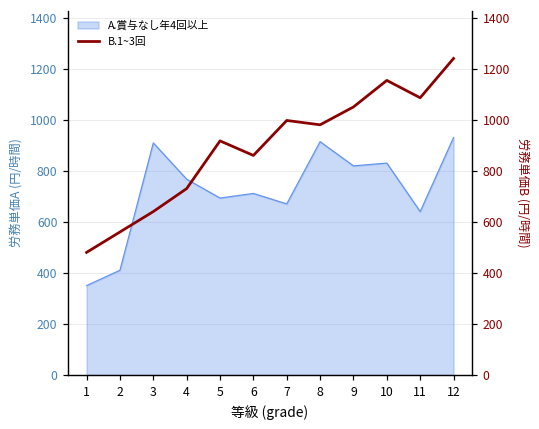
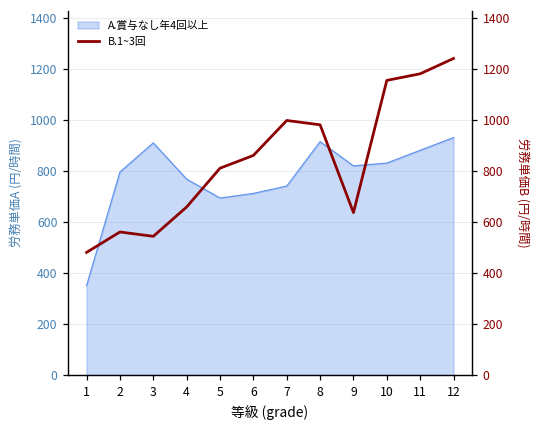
A.賞与なし年4回以上, 2: 410 -> 800
A.賞与なし年4回以上, 7: 670 -> 740
A.賞与なし年4回以上, 11: 640 -> 880
B.1~3回, 3: 640 -> 540
B.1~3回, 4: 730 -> 660
B.1~3回, 5: 920 -> 810
B.1~3回, 9: 1050 -> 640
B.1~3回, 11: 1090 -> 1180
